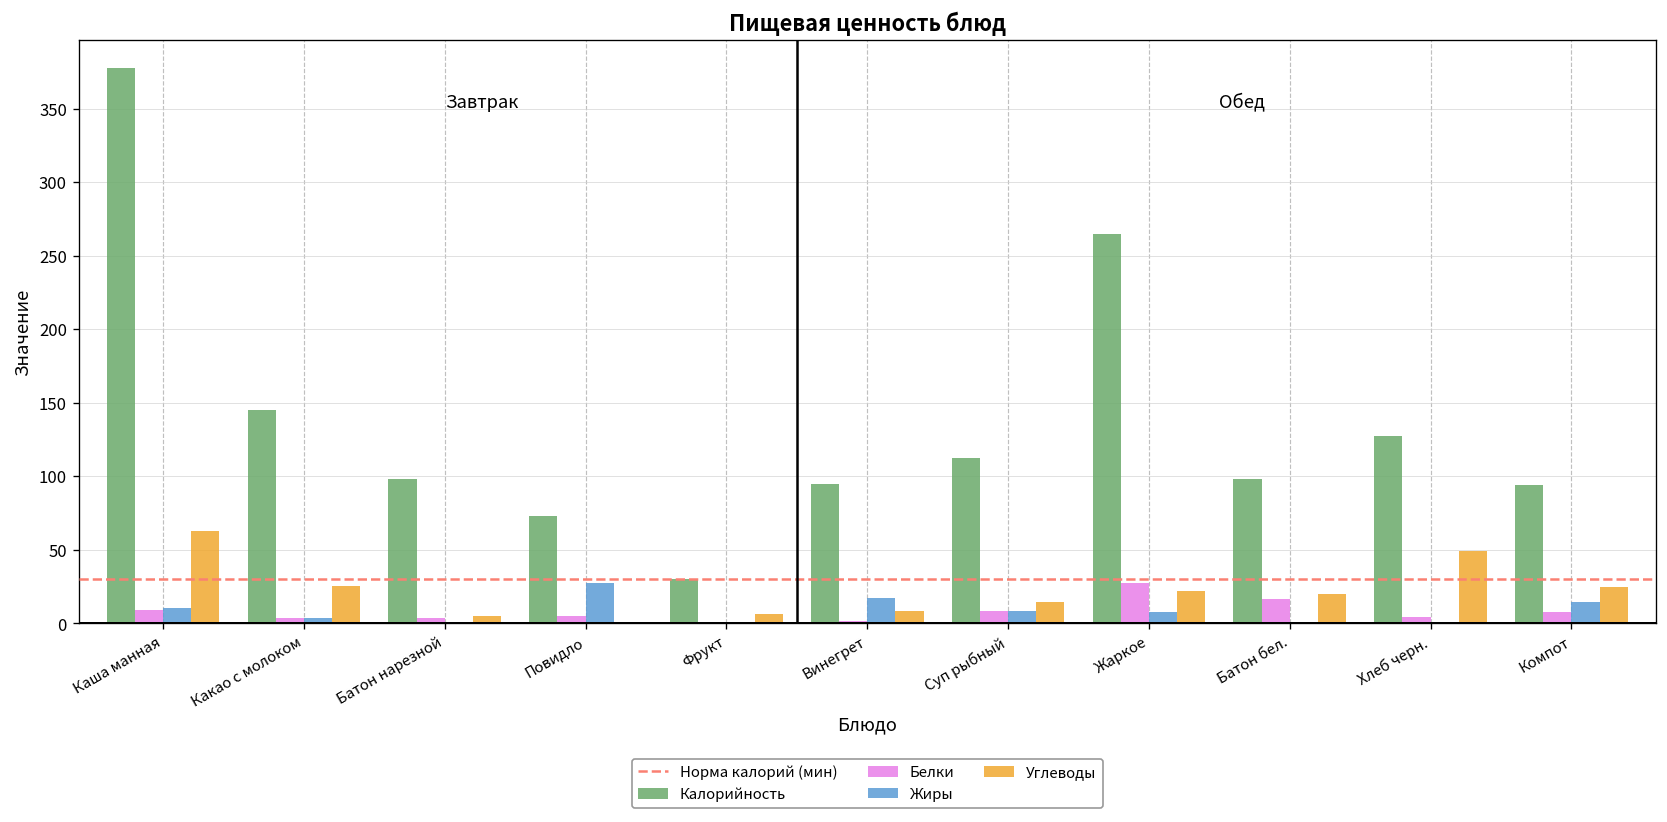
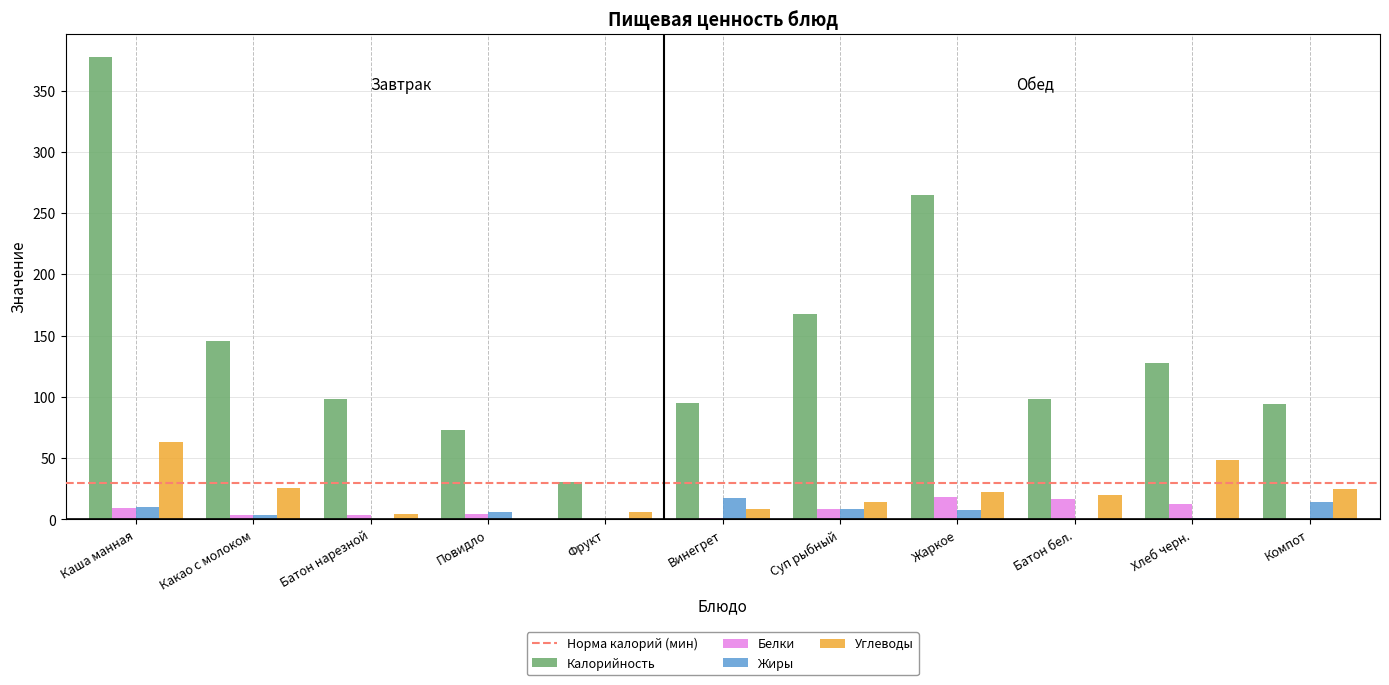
Жиры, Повидло: 28 -> 6
Калорийность, Суп рыбный: 112 -> 167
Белки, Жаркое: 28 -> 19
Белки, Хлеб черн.: 4 -> 13
Белки, Компот: 8 -> 0
